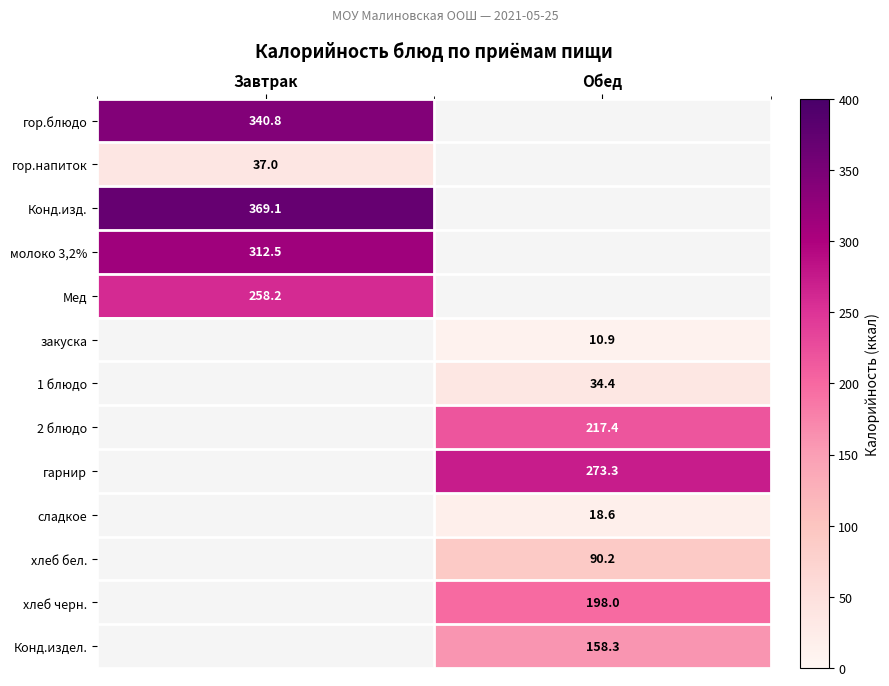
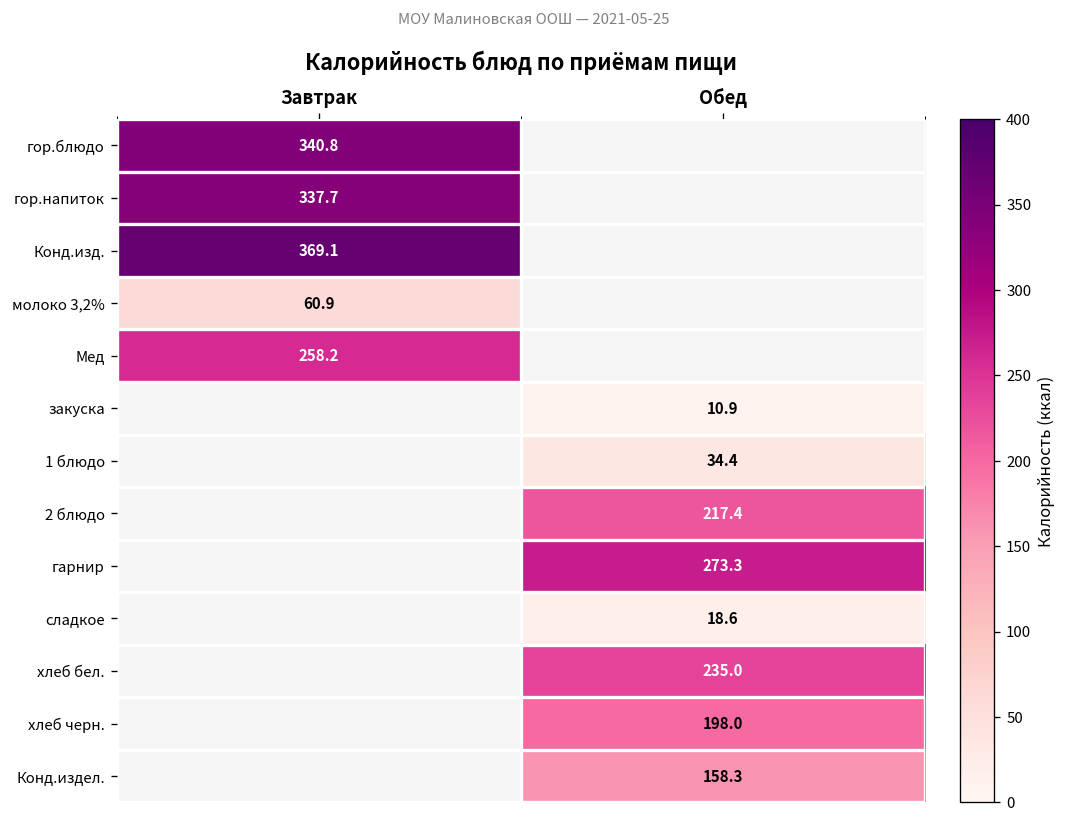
гор.напиток, Завтрак: 37.0 -> 337.7
молоко 3,2%, Завтрак: 312.5 -> 60.9
хлеб бел., Обед: 90.2 -> 235.0
